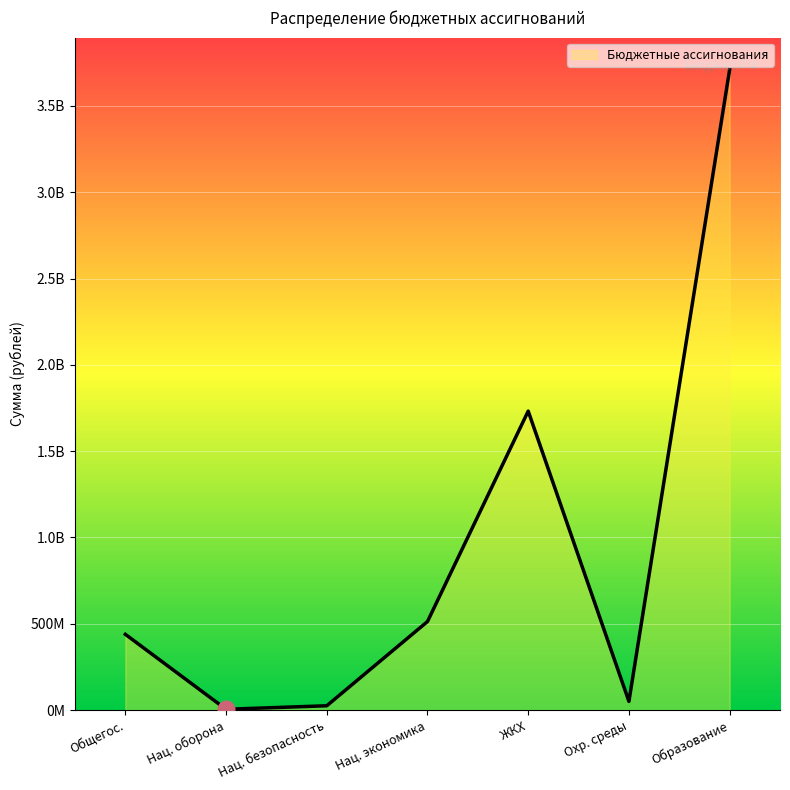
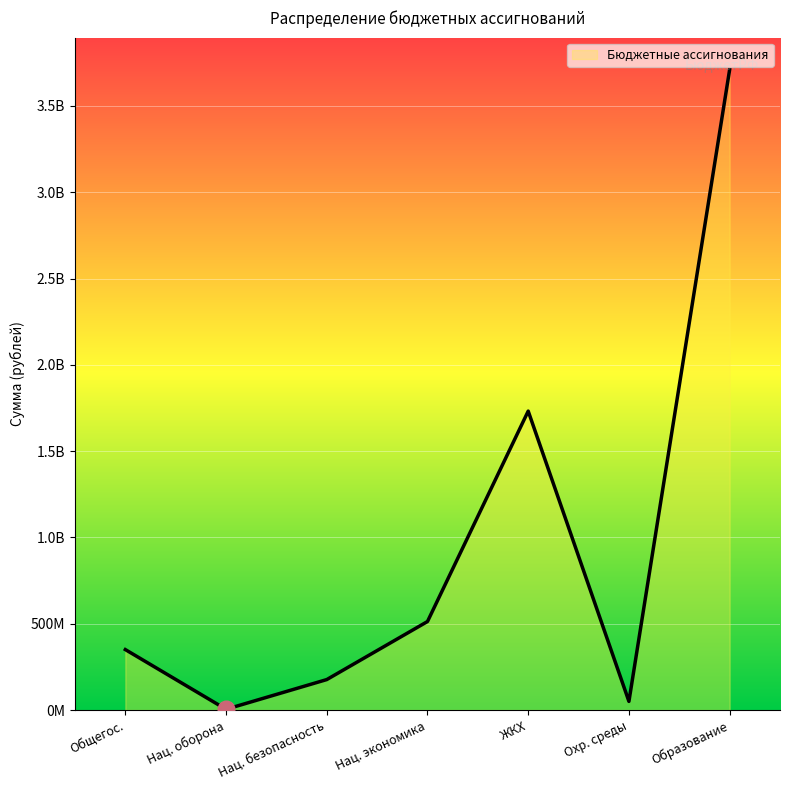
Бюджетные ассигнования, Общегос.: 440000000 -> 350000000
Бюджетные ассигнования, Нац. безопасность: 20000000 -> 180000000
